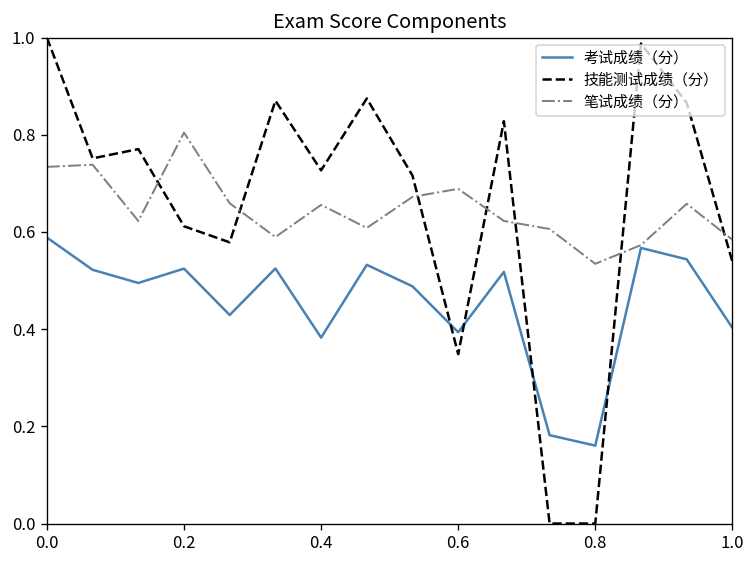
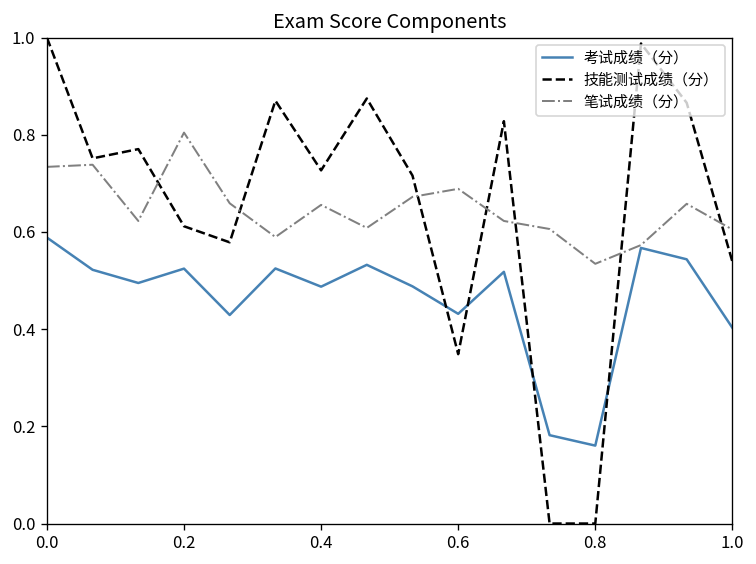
考试成绩（分）, 0.4: 0.38 -> 0.49
考试成绩（分）, 0.6: 0.39 -> 0.43
笔试成绩（分）, 1.0: 0.58 -> 0.61
